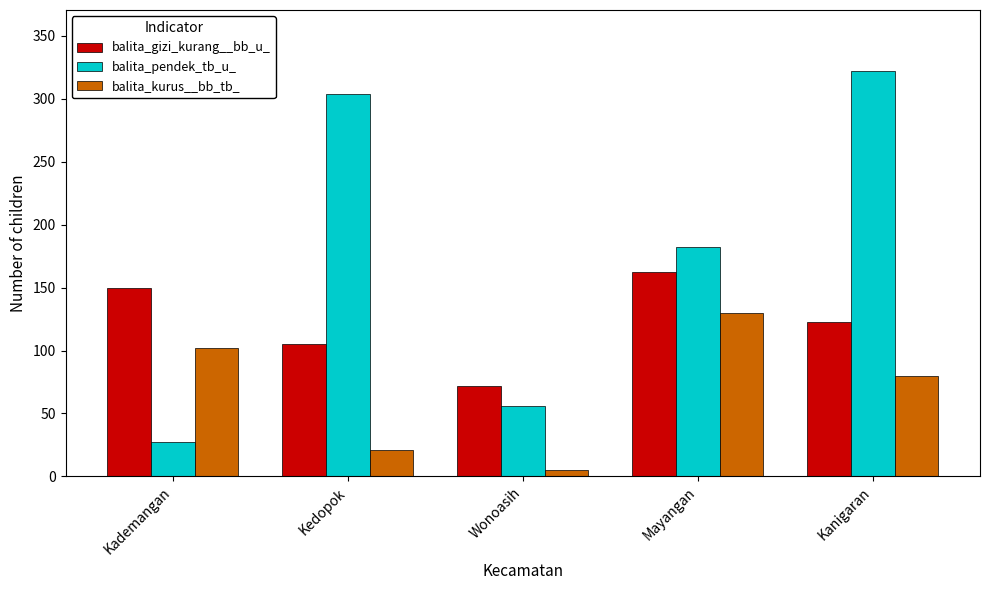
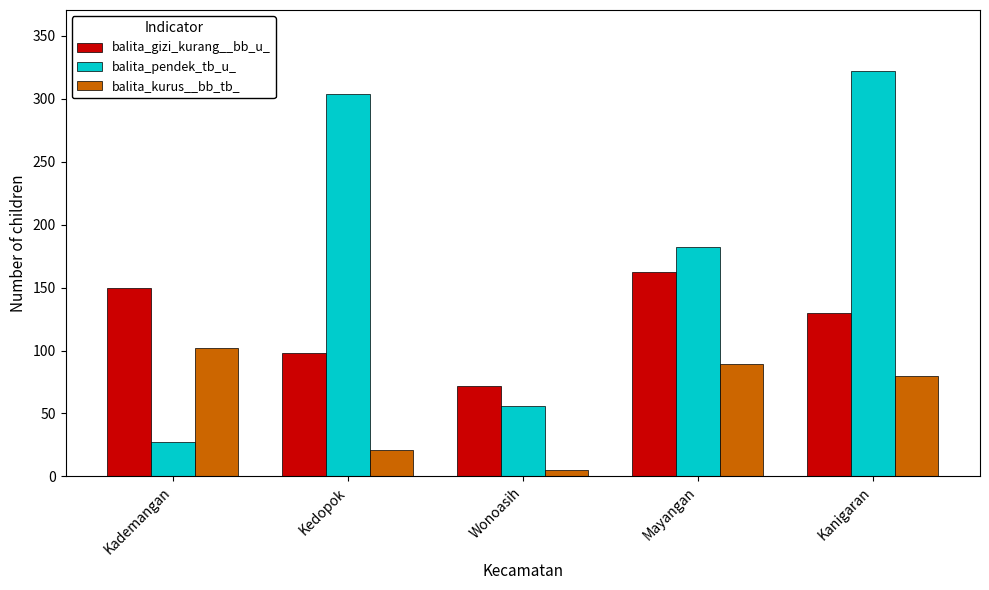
balita_gizi_kurang__bb_u_, Kedopok: 105 -> 98
balita_kurus__bb_tb_, Mayangan: 130 -> 89
balita_gizi_kurang__bb_u_, Kanigaran: 123 -> 130
